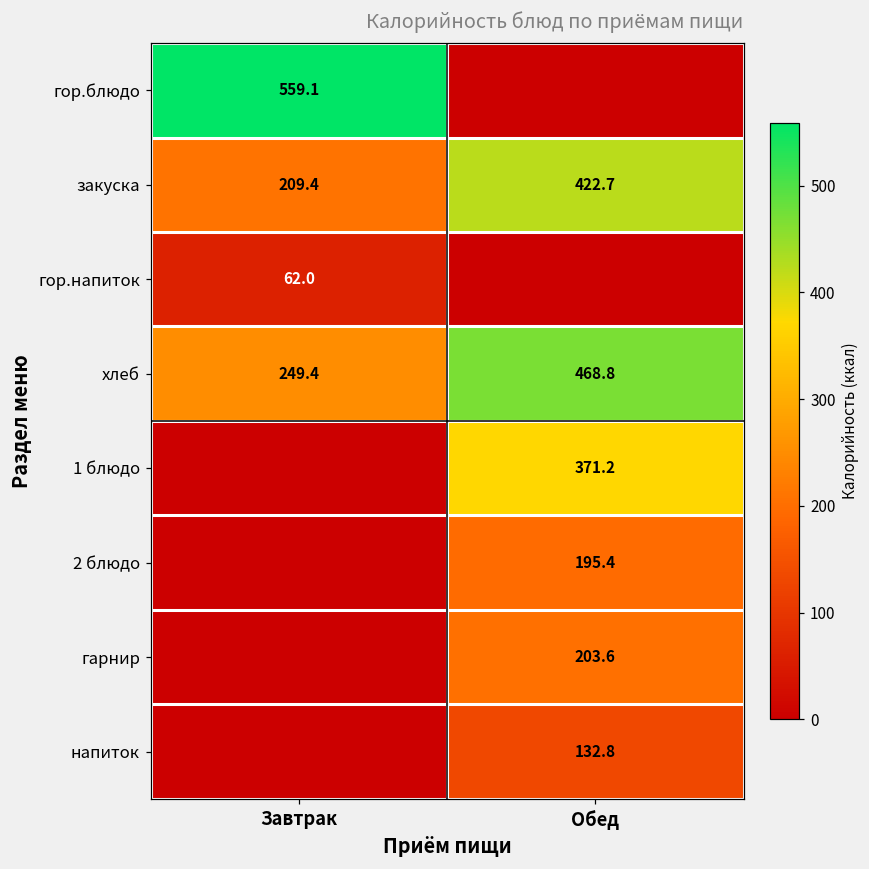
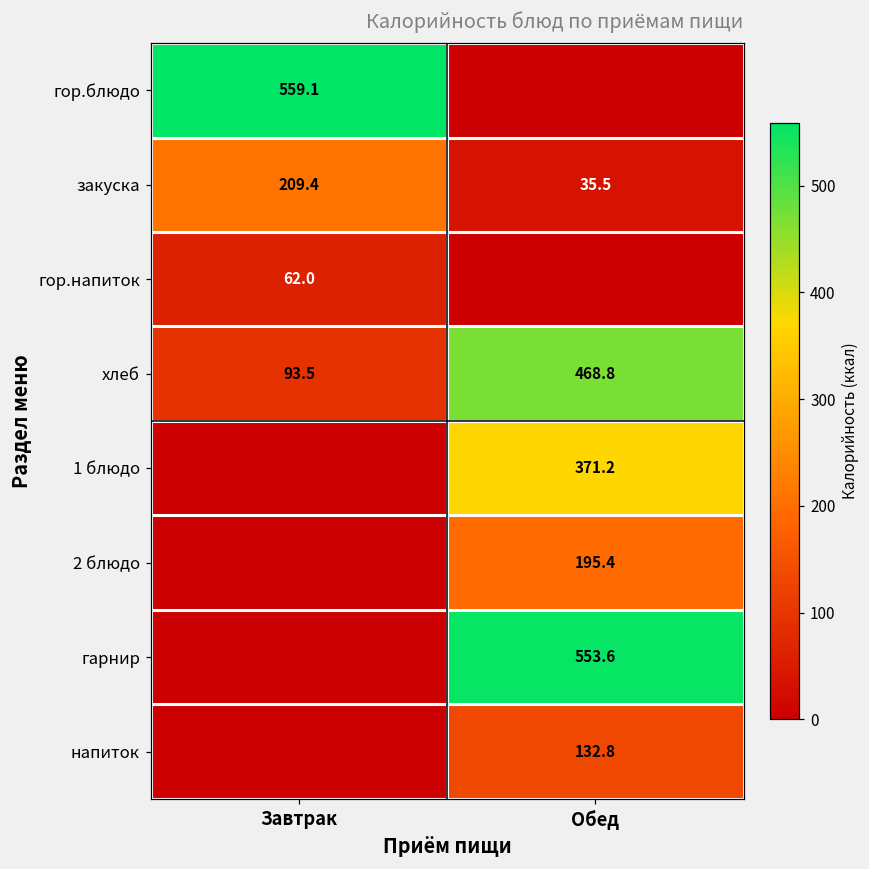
закуска, Обед: 422.7 -> 35.5
хлеб, Завтрак: 249.4 -> 93.5
гарнир, Обед: 203.6 -> 553.6
